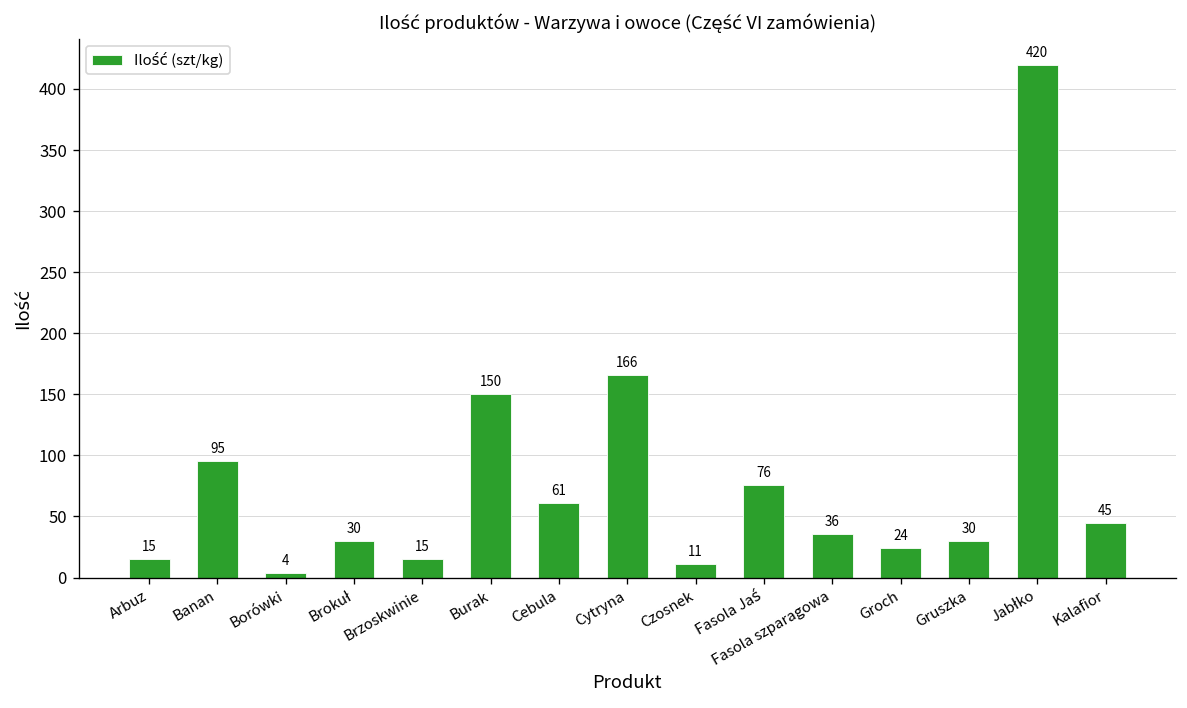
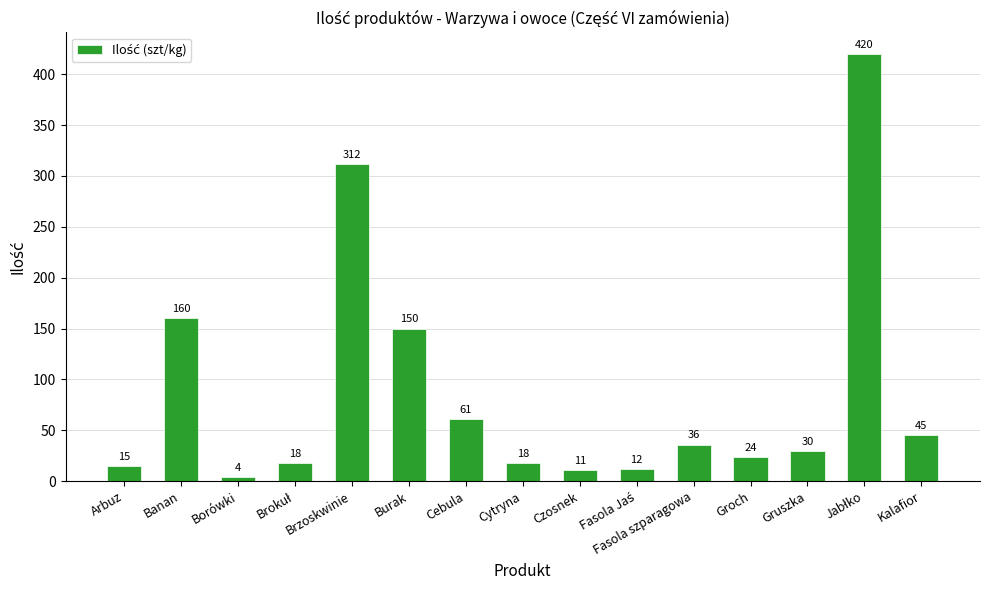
Banan: 95 -> 160
Brokuł: 30 -> 18
Brzoskwinie: 15 -> 312
Cytryna: 166 -> 18
Fasola Jaś: 76 -> 12
